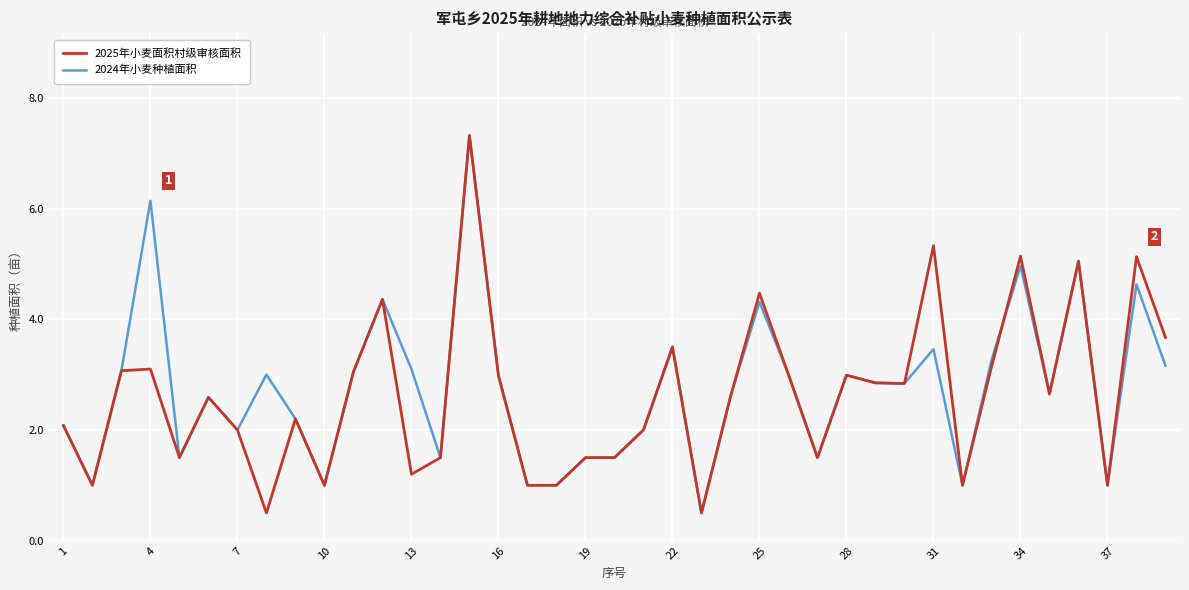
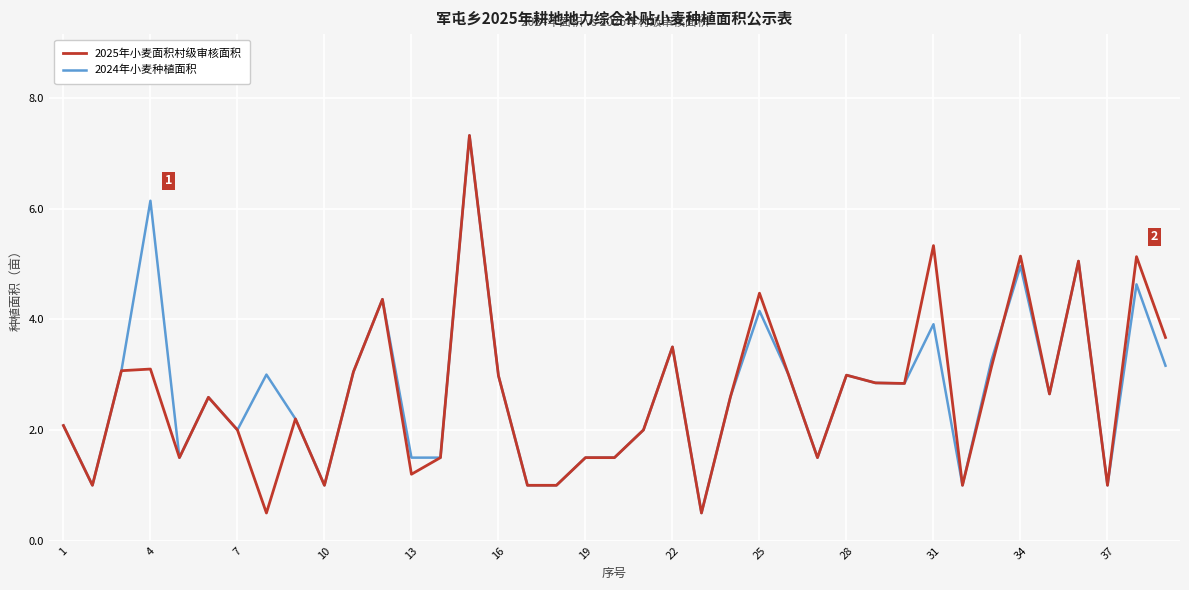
2024年小麦种植面积, 13: 3.1 -> 1.5
2024年小麦种植面积, 25: 4.3 -> 4.2
2024年小麦种植面积, 31: 3.5 -> 3.9
